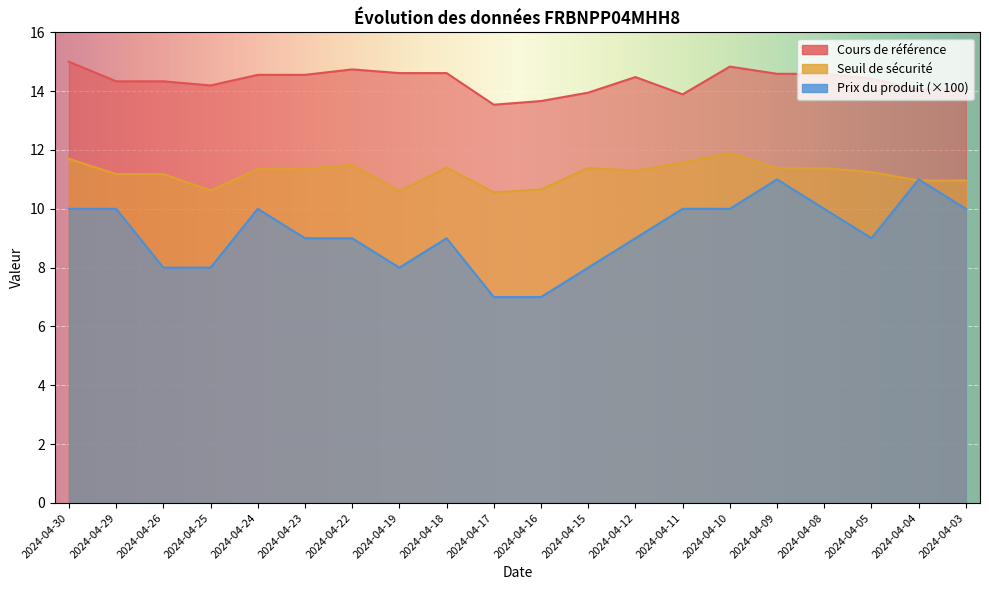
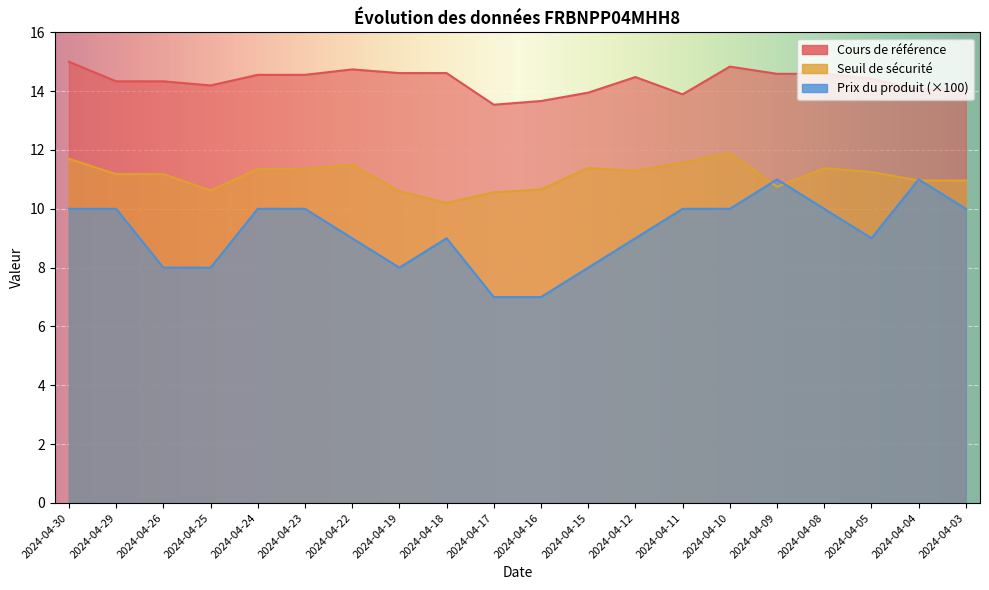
Prix du produit (×100), 2024-04-23: 9.0 -> 10.0
Seuil de sécurité, 2024-04-18: 11.4 -> 10.2
Seuil de sécurité, 2024-04-09: 11.4 -> 10.8
